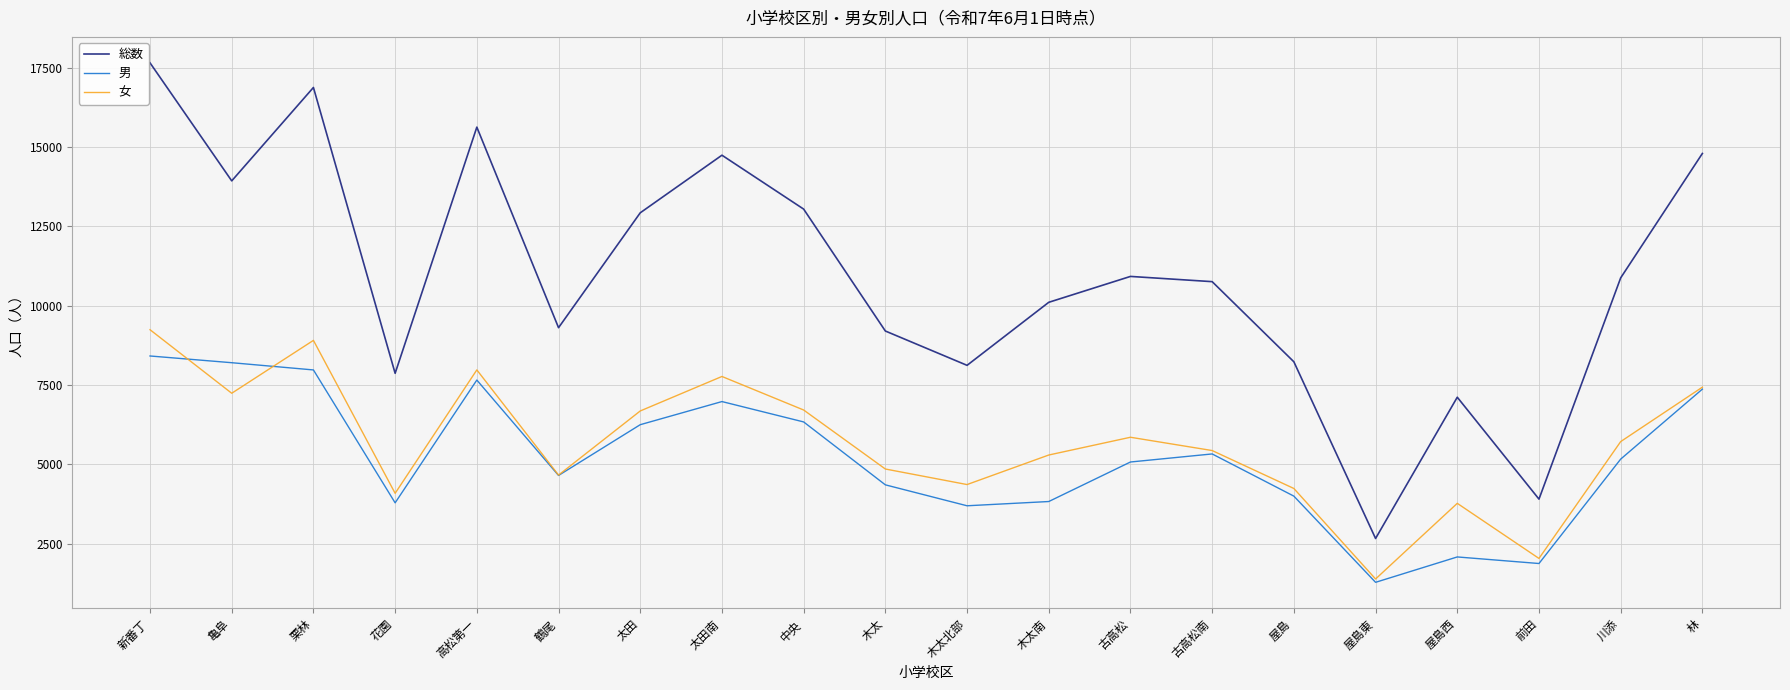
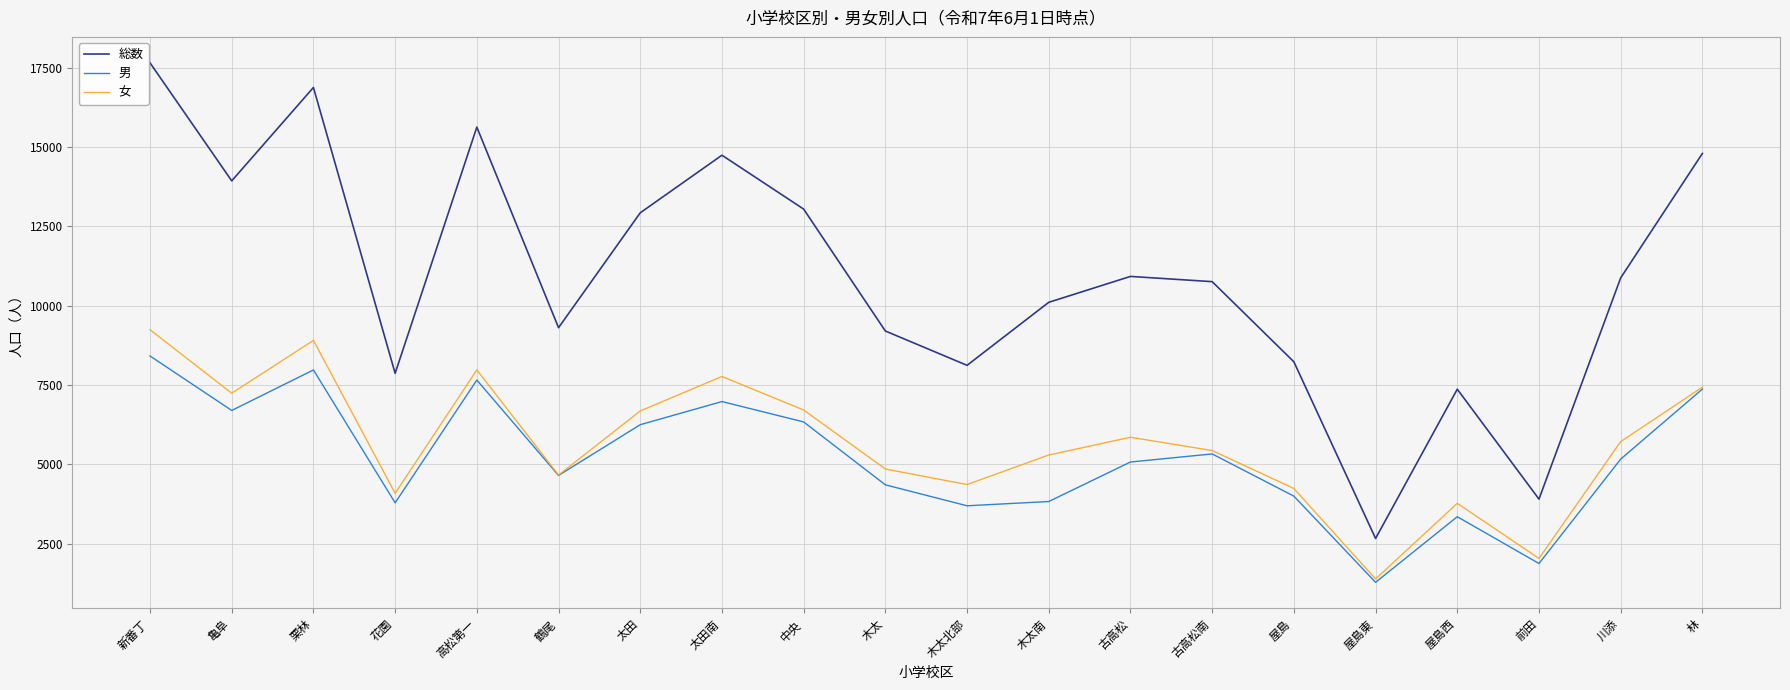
男, 亀阜: 8200 -> 6700
総数, 屋島西: 7100 -> 7400
男, 屋島西: 2100 -> 3300
